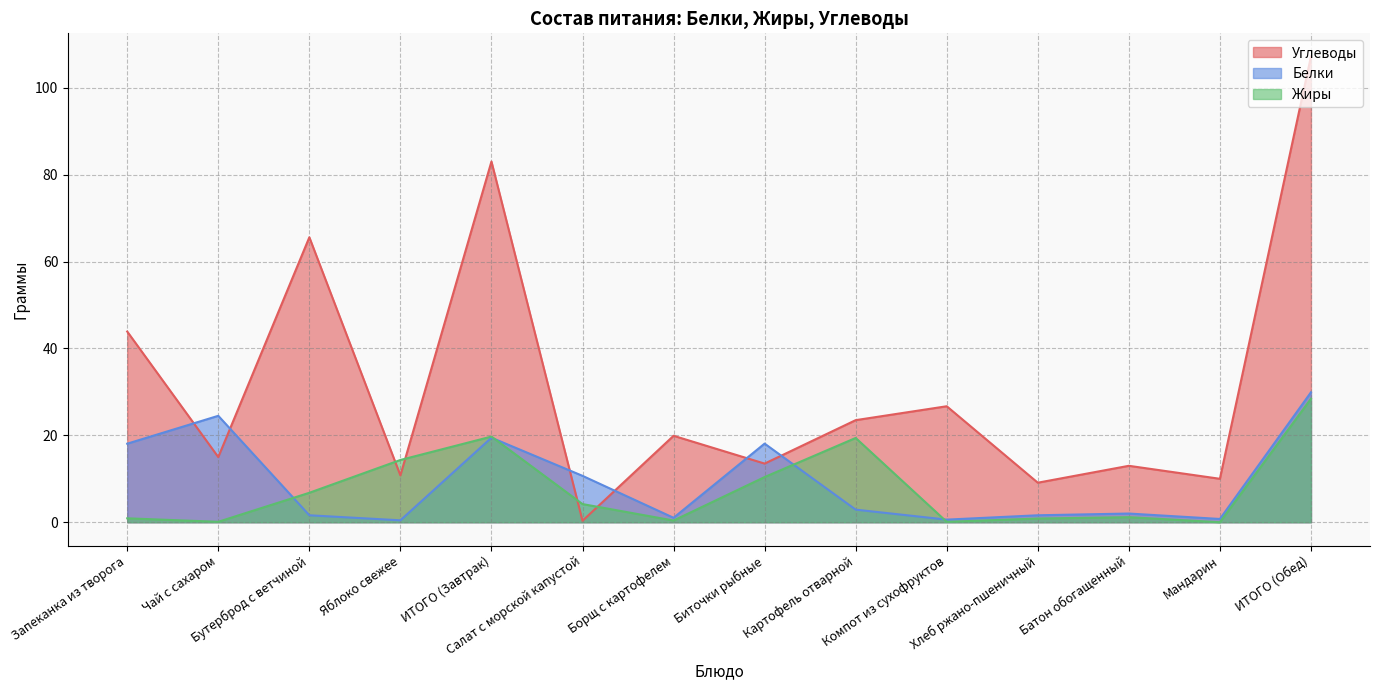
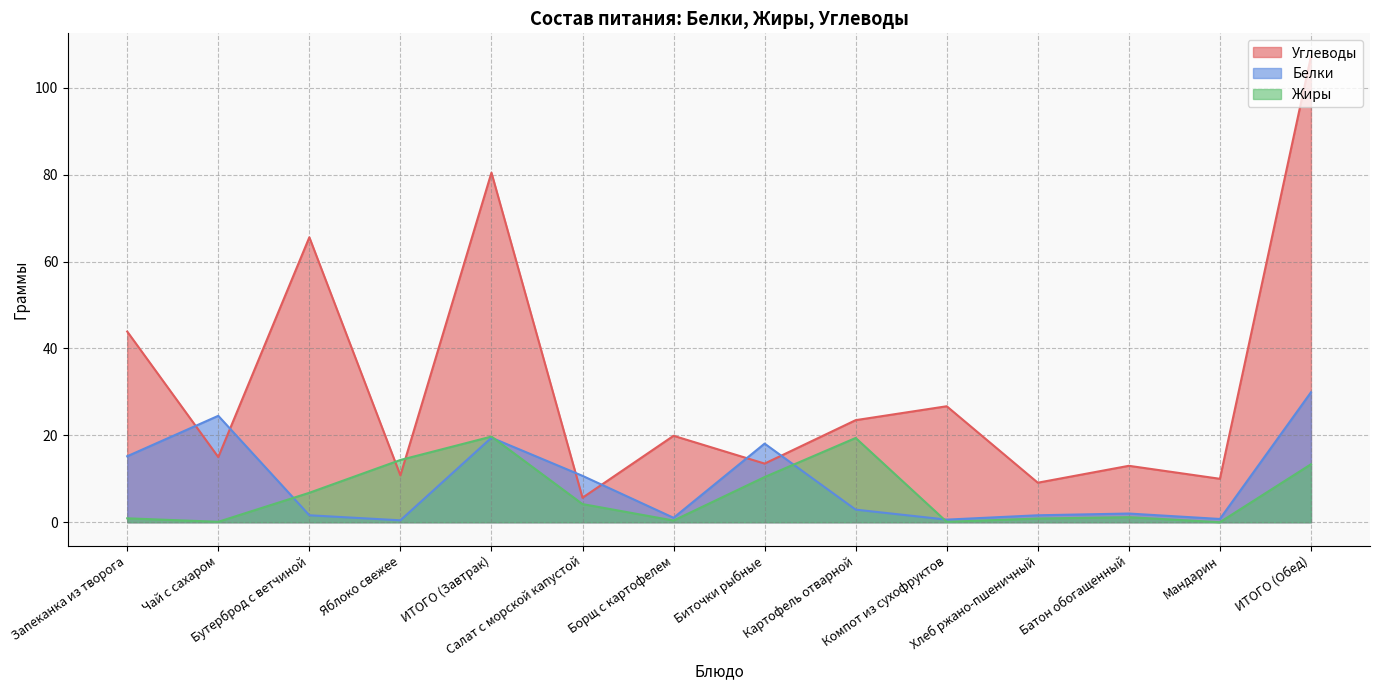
Белки, Запеканка из творога: 18 -> 15
Углеводы, ИТОГО (Завтрак): 83 -> 80
Углеводы, Салат с морской капустой: 0 -> 6
Жиры, ИТОГО (Обед): 28 -> 13
